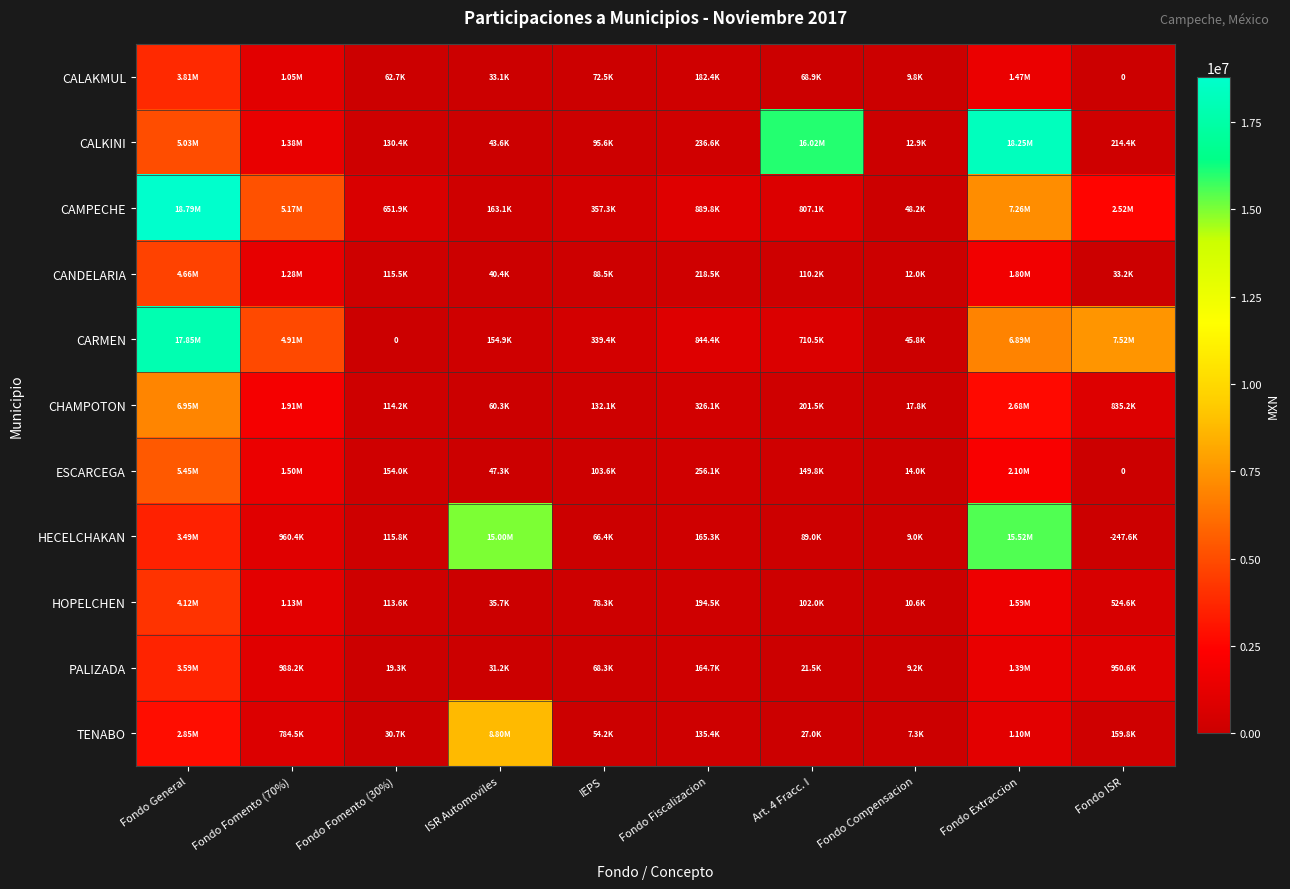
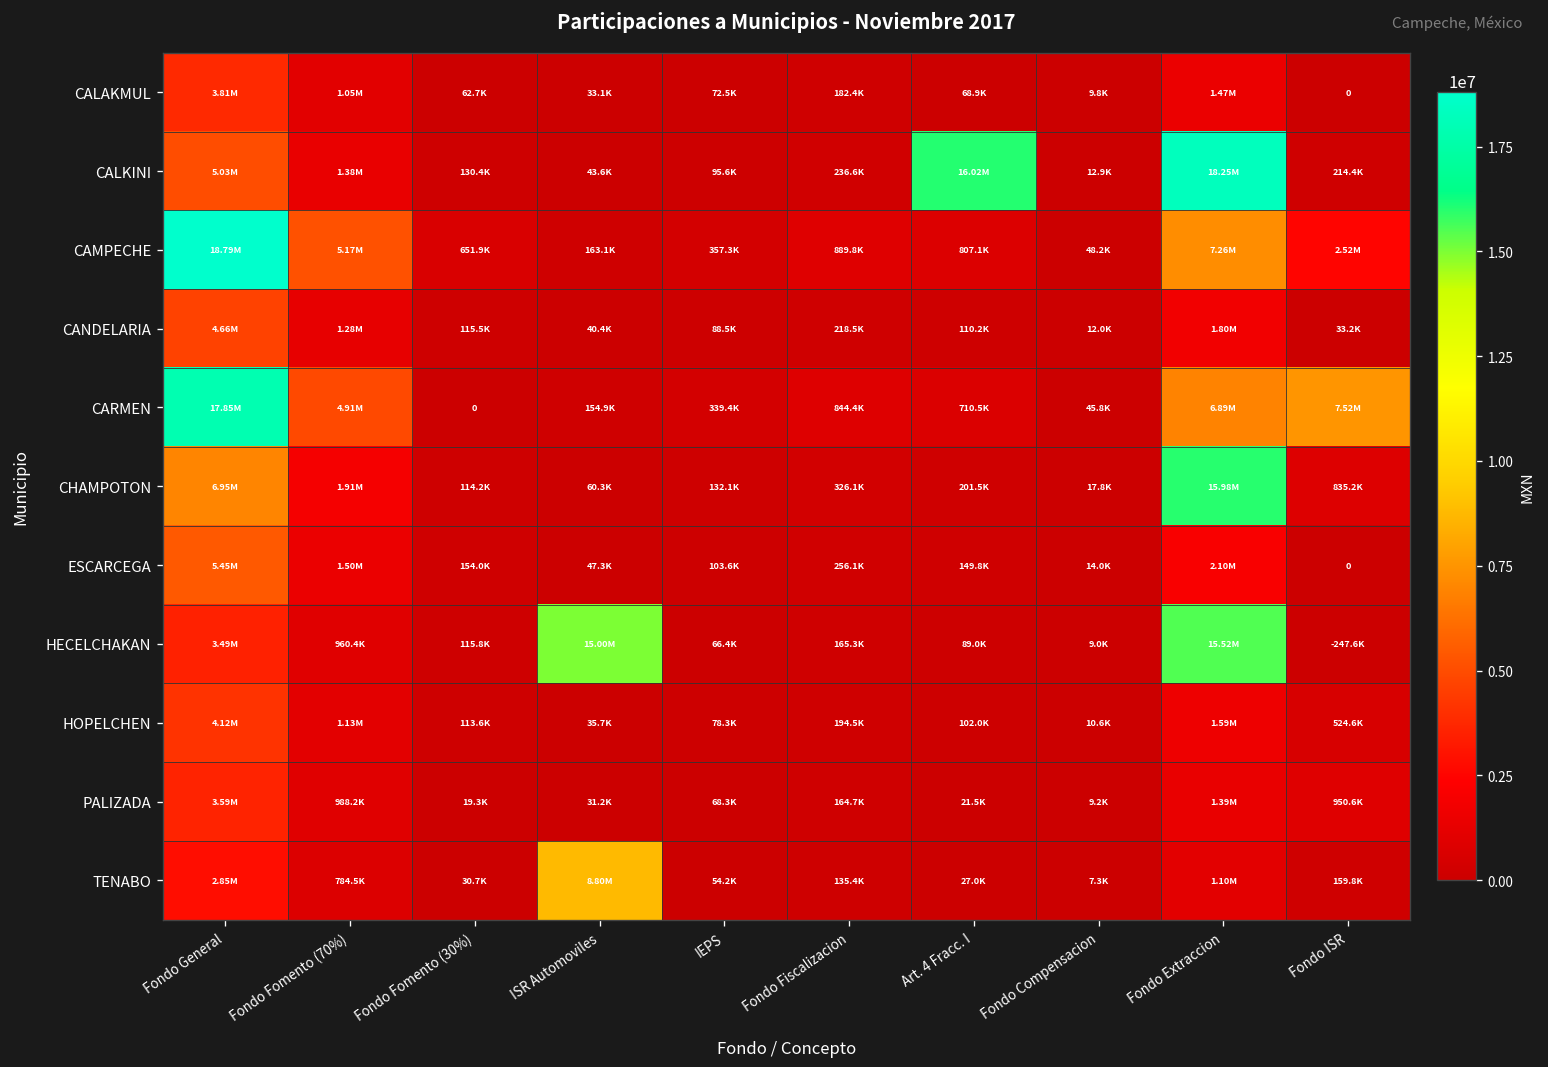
CHAMPOTON, Fondo Extraccion: 2.68M -> 15.98M
